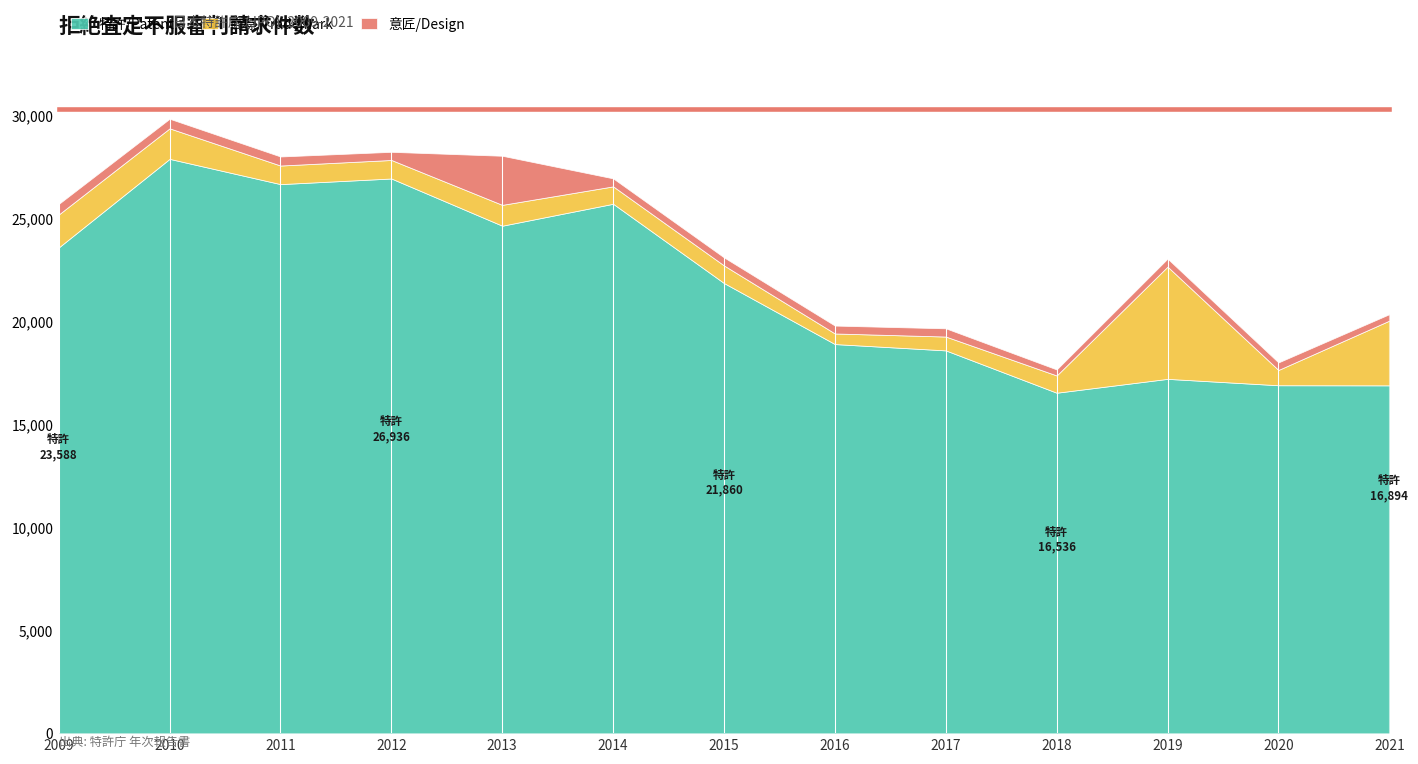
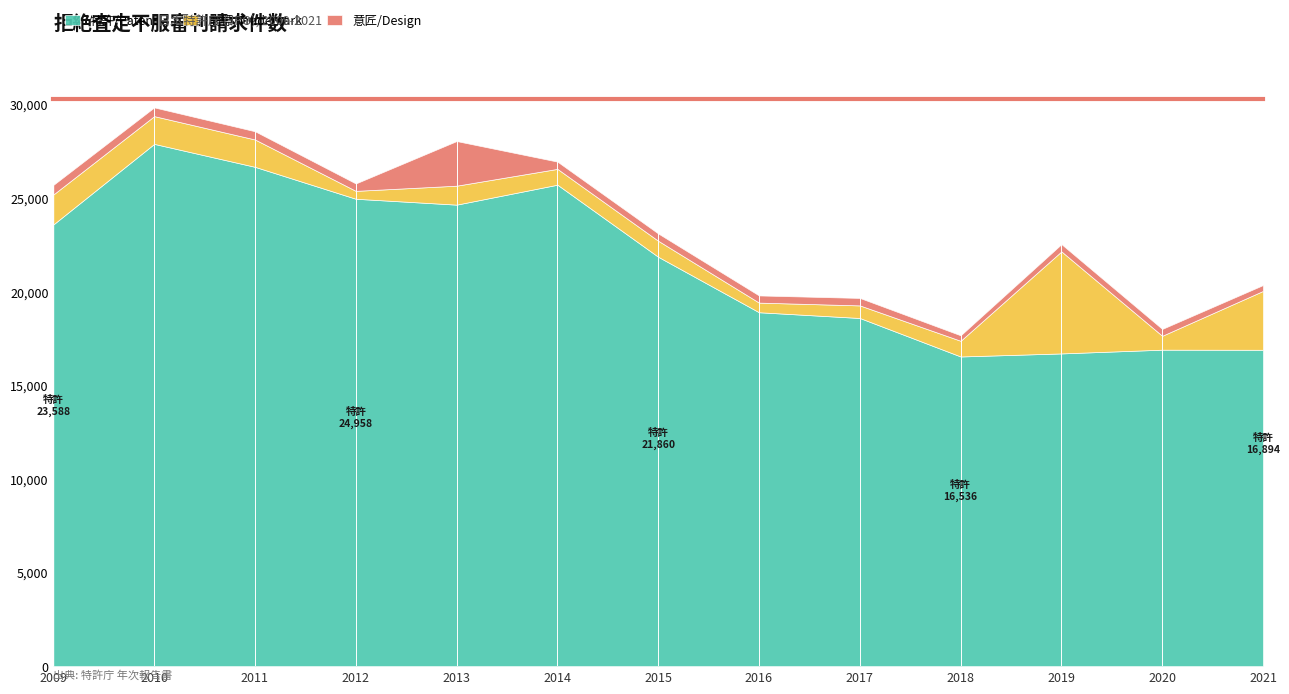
商標/Trademark, 2011: 900 -> 1,500
特許/Patent, 2012: 26,936 -> 24,958
商標/Trademark, 2012: 900 -> 400
特許/Patent, 2019: 17,200 -> 16,700
